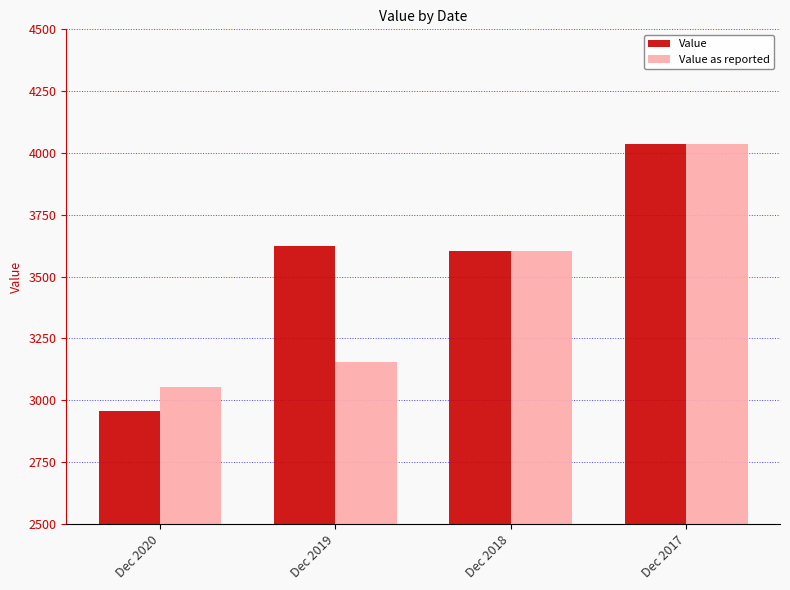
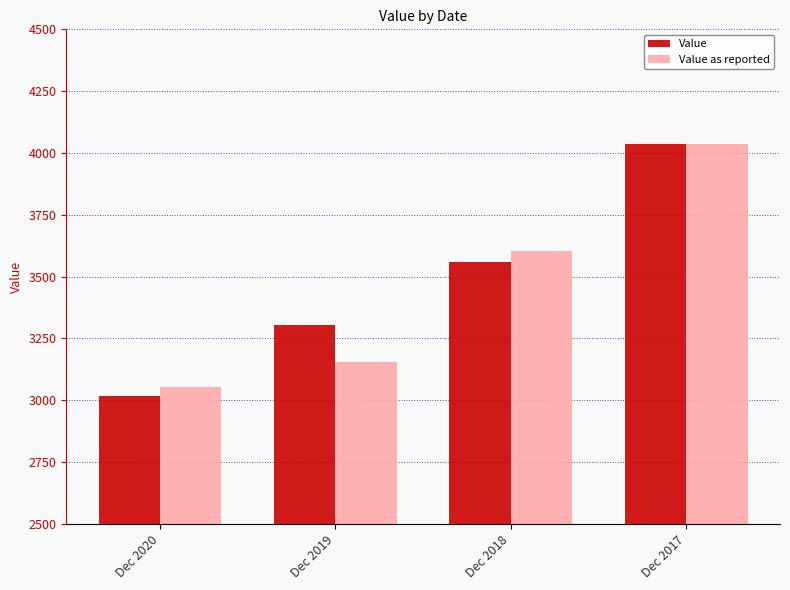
Value, Dec 2020: 2950 -> 3020
Value, Dec 2019: 3630 -> 3300
Value, Dec 2018: 3600 -> 3560
